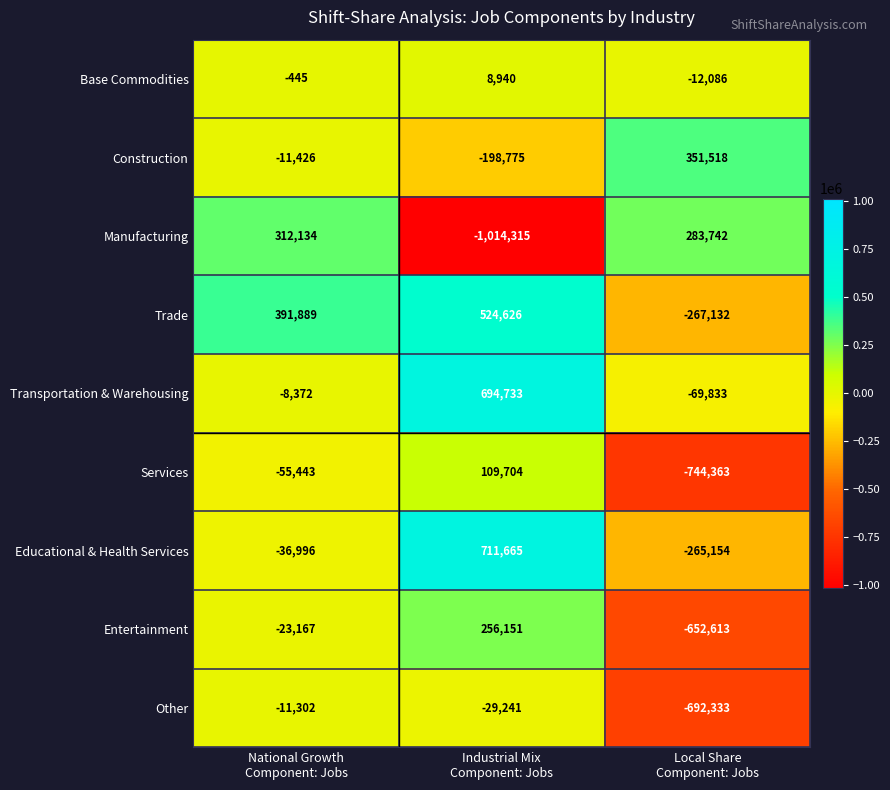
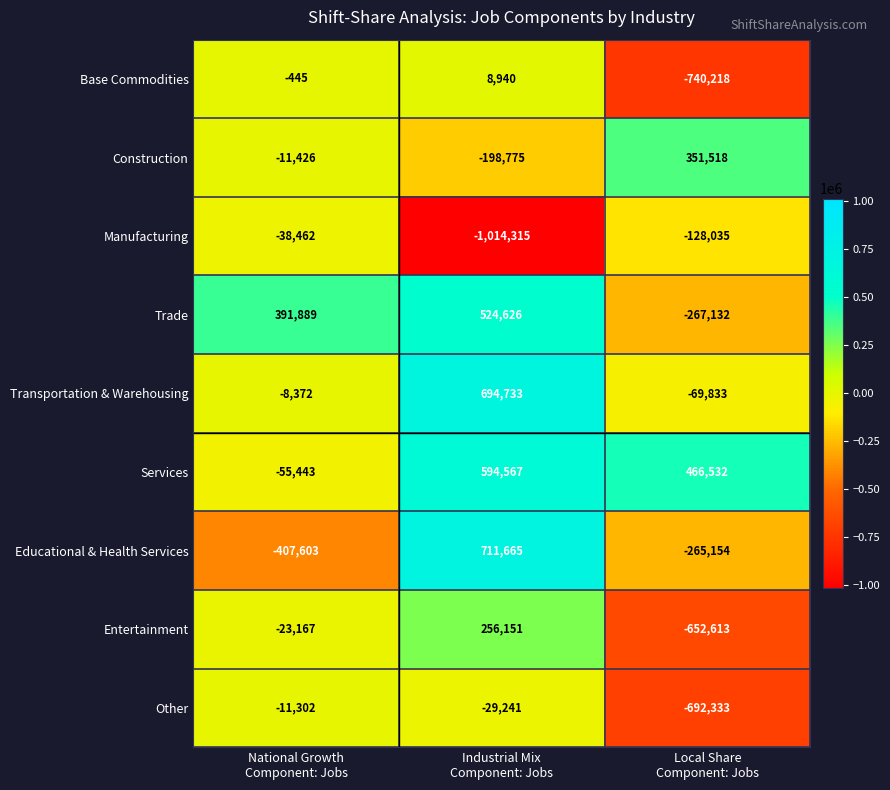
Base Commodities, Local Share Component: Jobs: -12,086 -> -740,218
Manufacturing, National Growth Component: Jobs: 312,134 -> -38,462
Manufacturing, Local Share Component: Jobs: 283,742 -> -128,035
Services, Industrial Mix Component: Jobs: 109,704 -> 594,567
Services, Local Share Component: Jobs: -744,363 -> 466,532
Educational & Health Services, National Growth Component: Jobs: -36,996 -> -407,603
